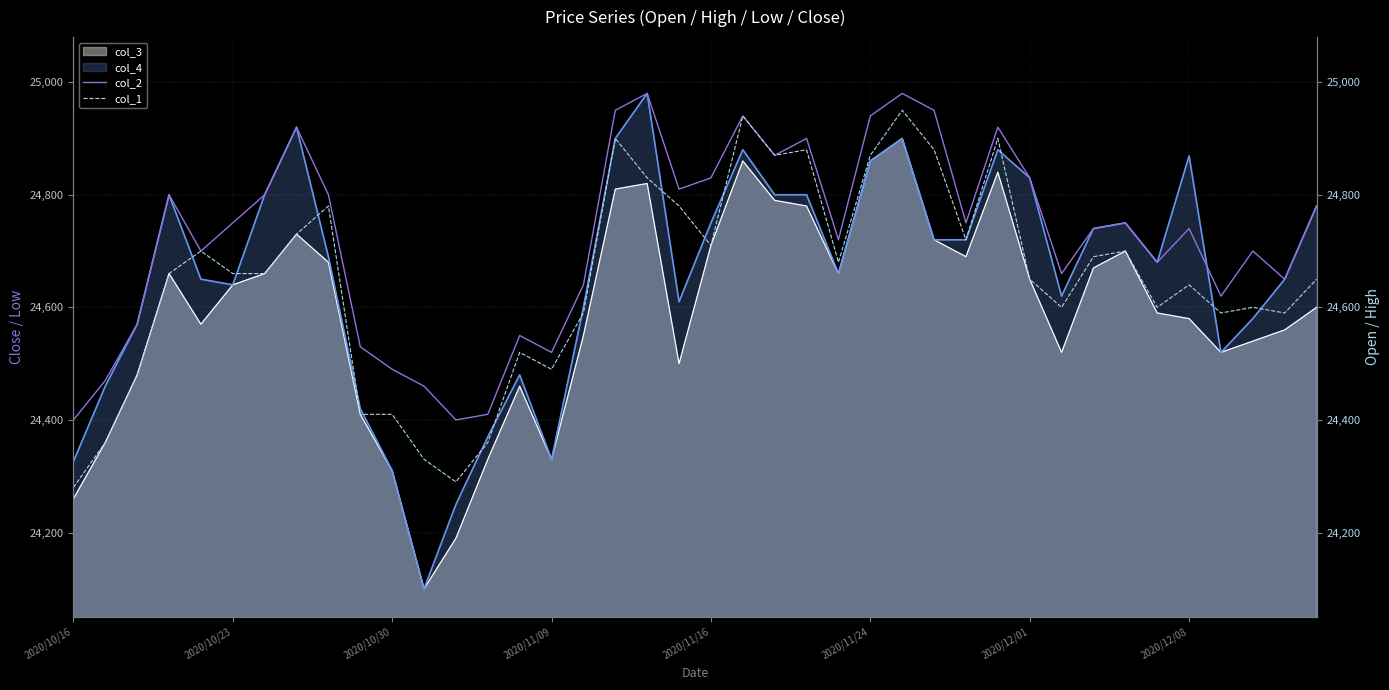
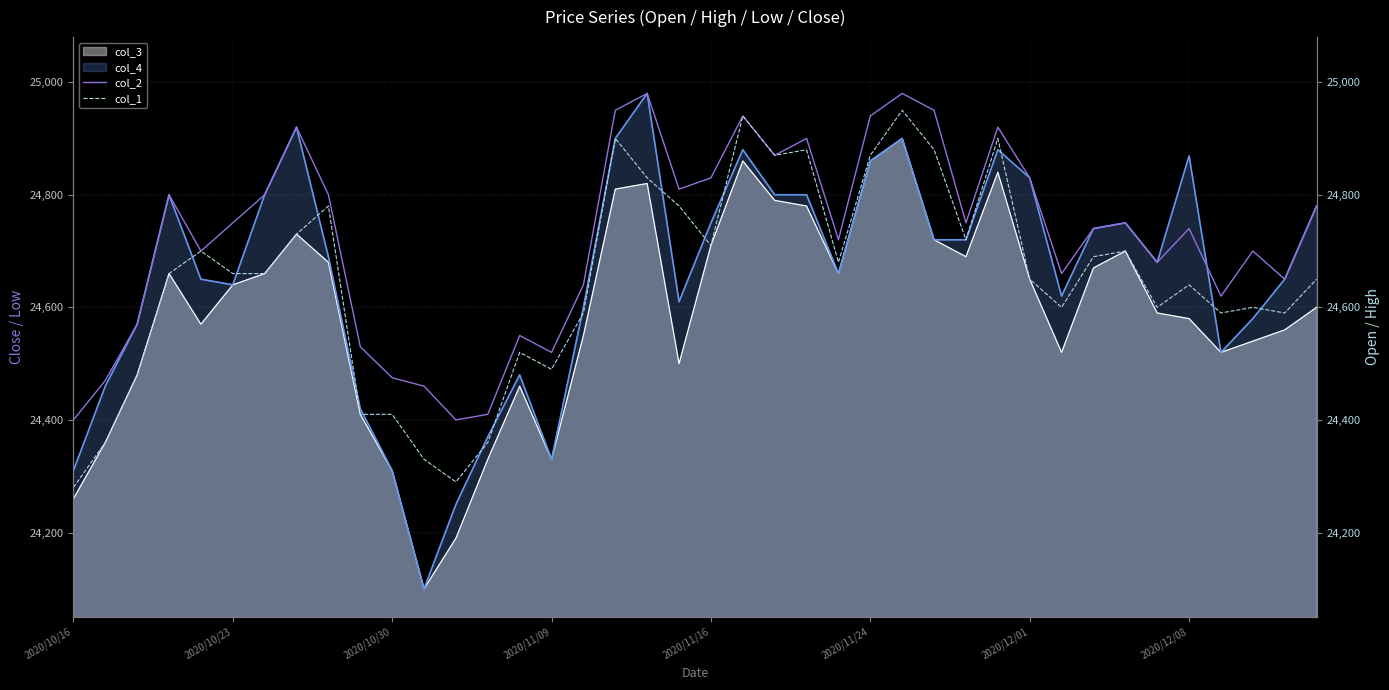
col_4, 2020/10/16: 24,330 -> 24,310
col_2, 2020/10/30: 24,490 -> 24,480
